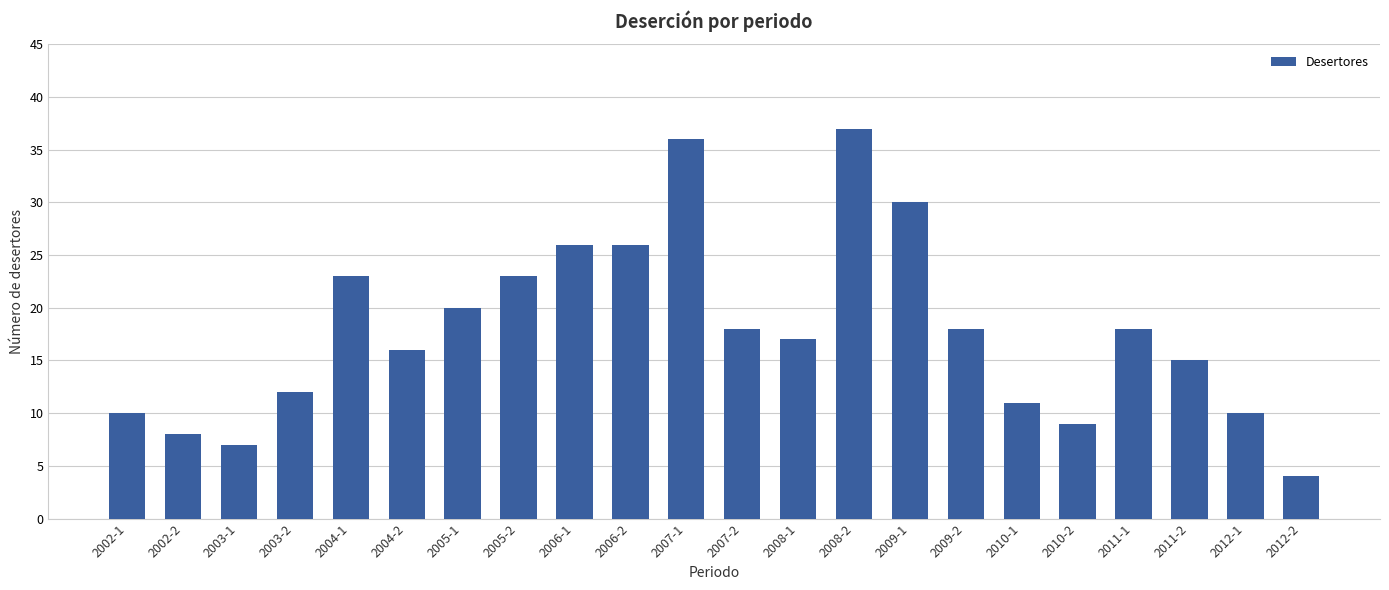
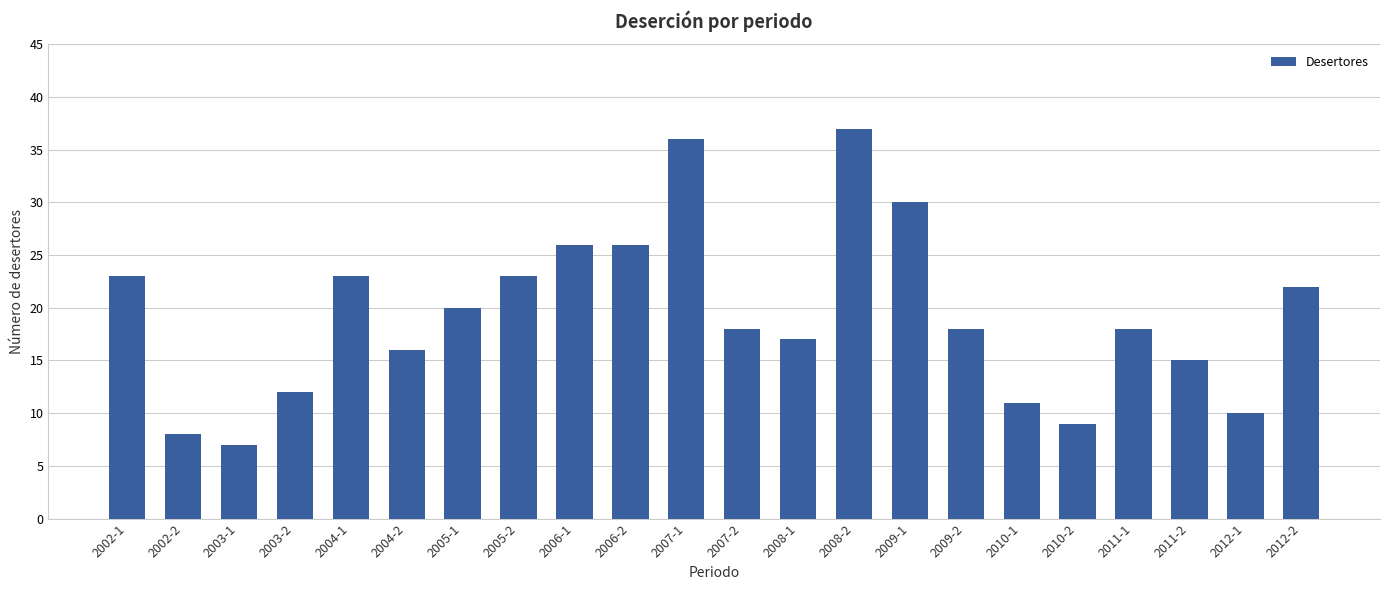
2002-1: 10 -> 23
2012-2: 4 -> 22
